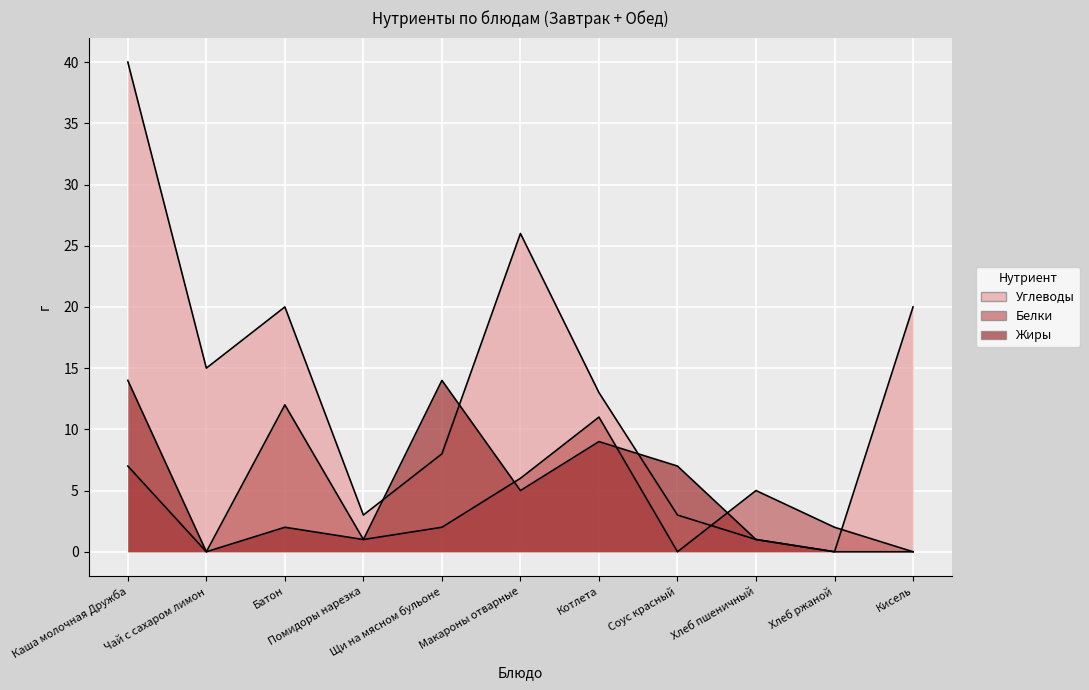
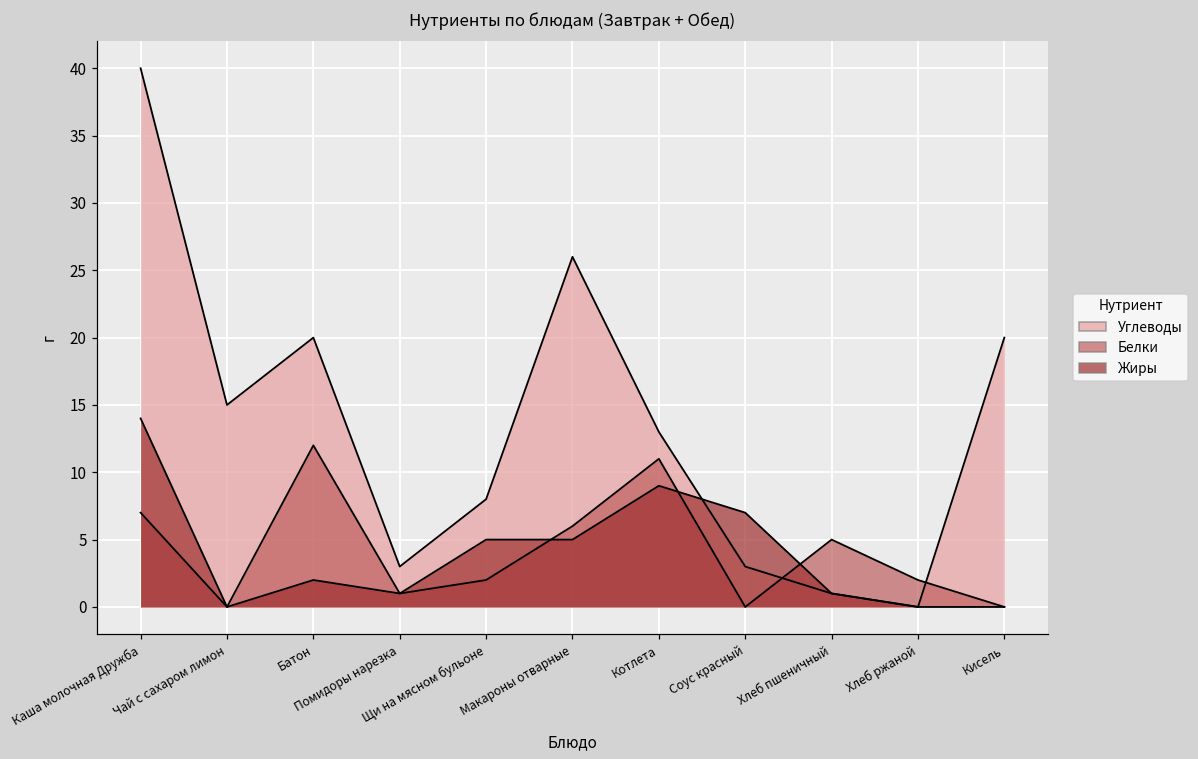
Жиры, Щи на мясном бульоне: 14 -> 5
